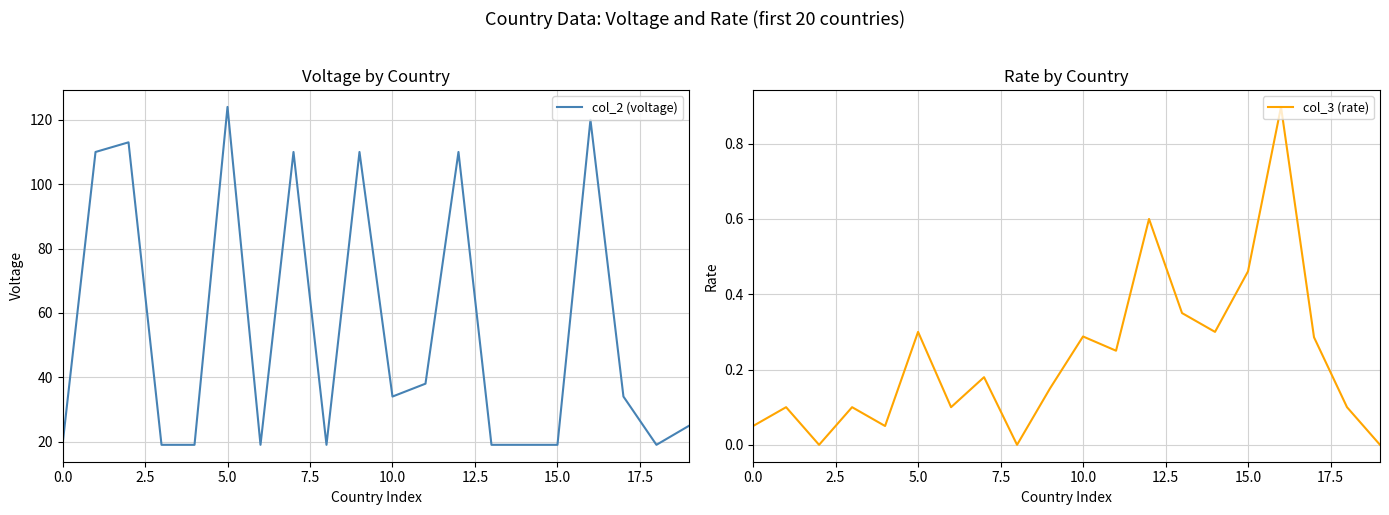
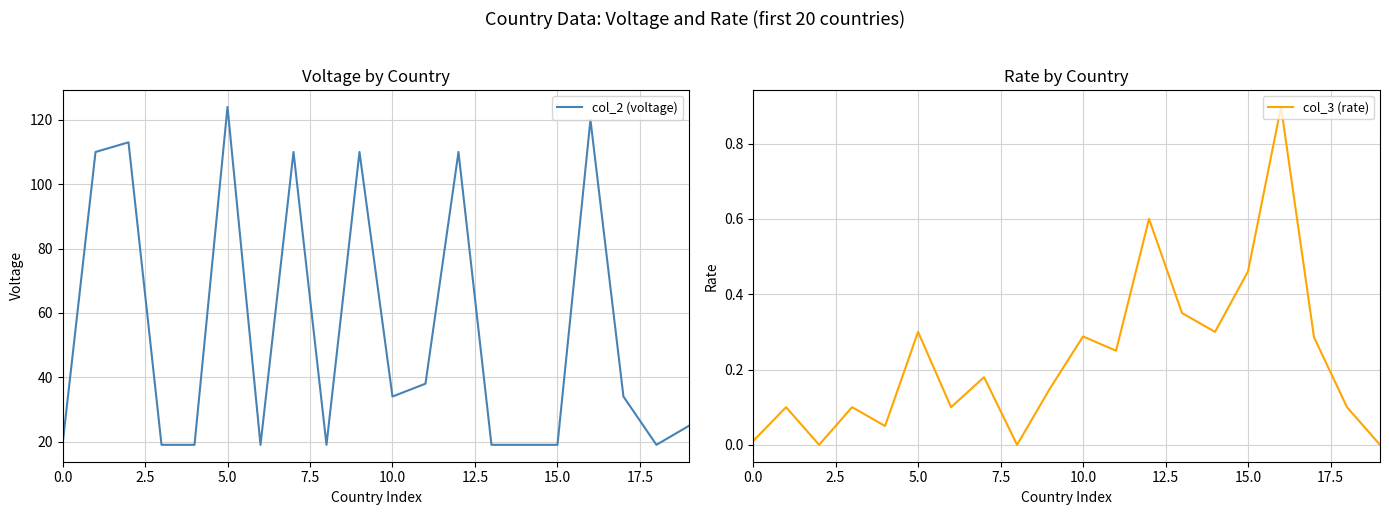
Rate by Country, 0.0: 0.05 -> 0.01
